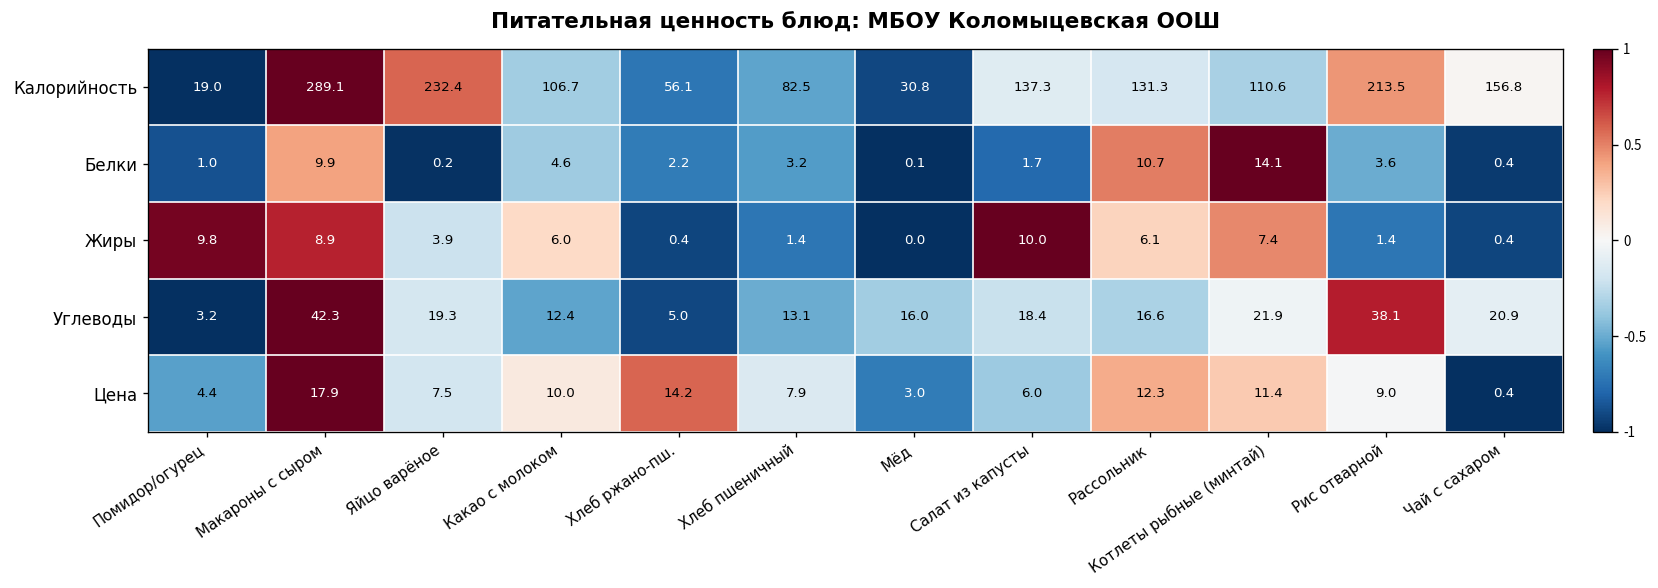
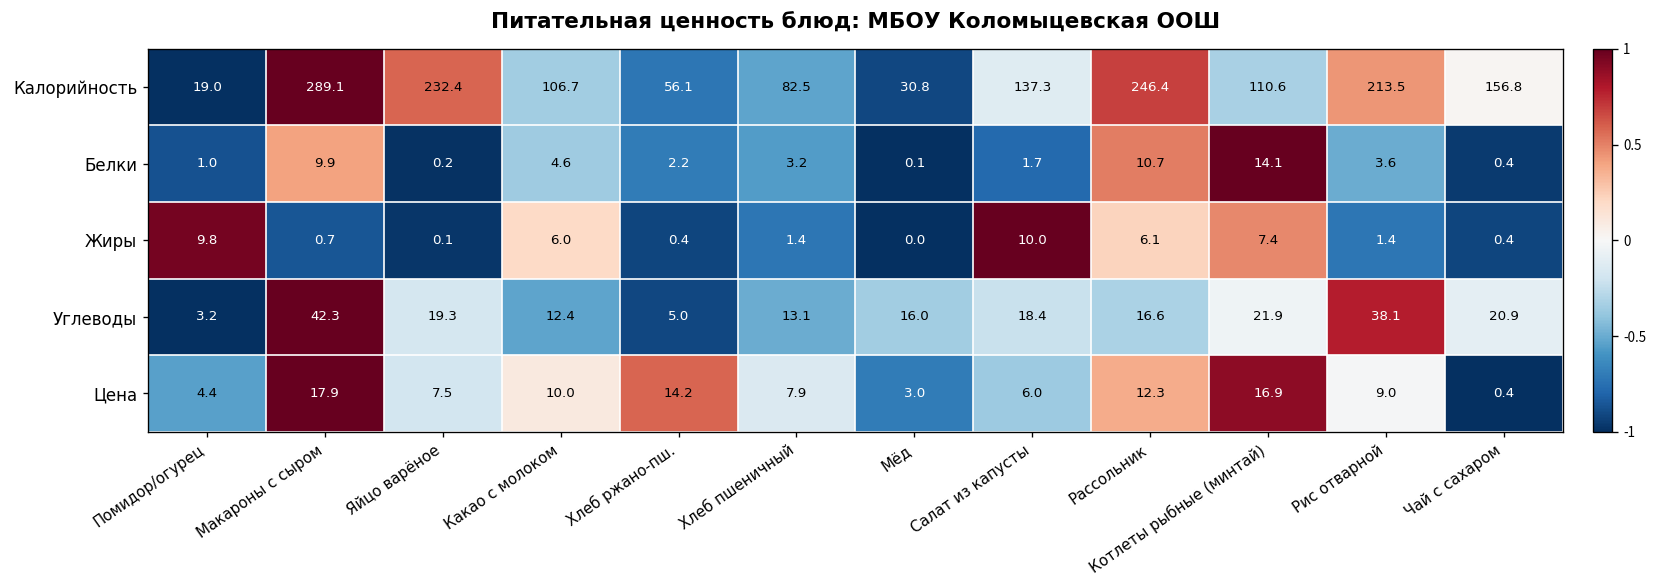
Калорийность, Рассольник: 131.3 -> 246.4
Жиры, Макароны с сыром: 8.9 -> 0.7
Жиры, Яйцо варёное: 3.9 -> 0.1
Цена, Котлеты рыбные (минтай): 11.4 -> 16.9
